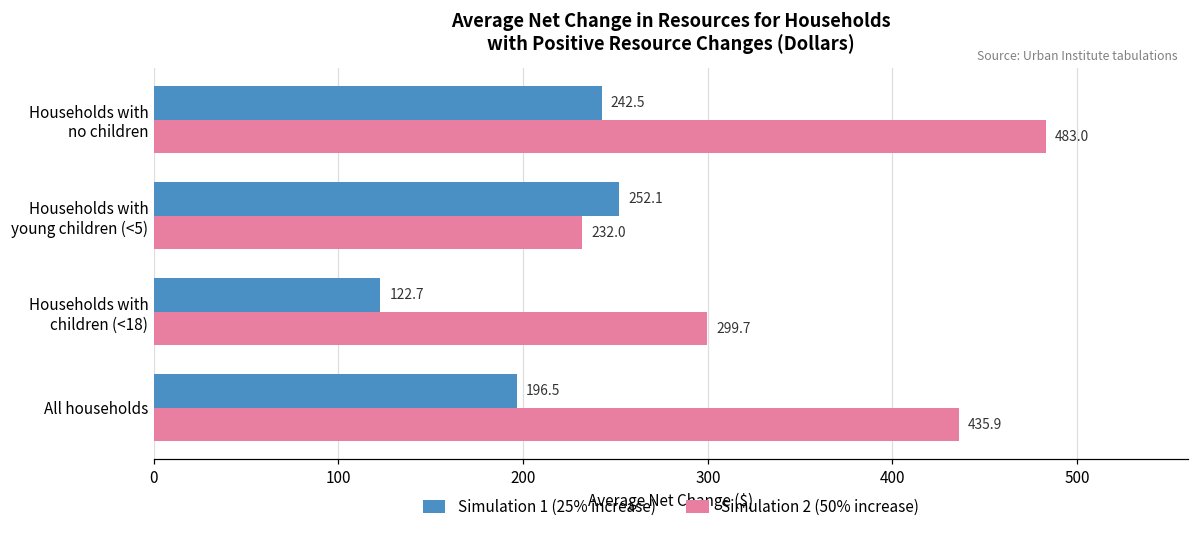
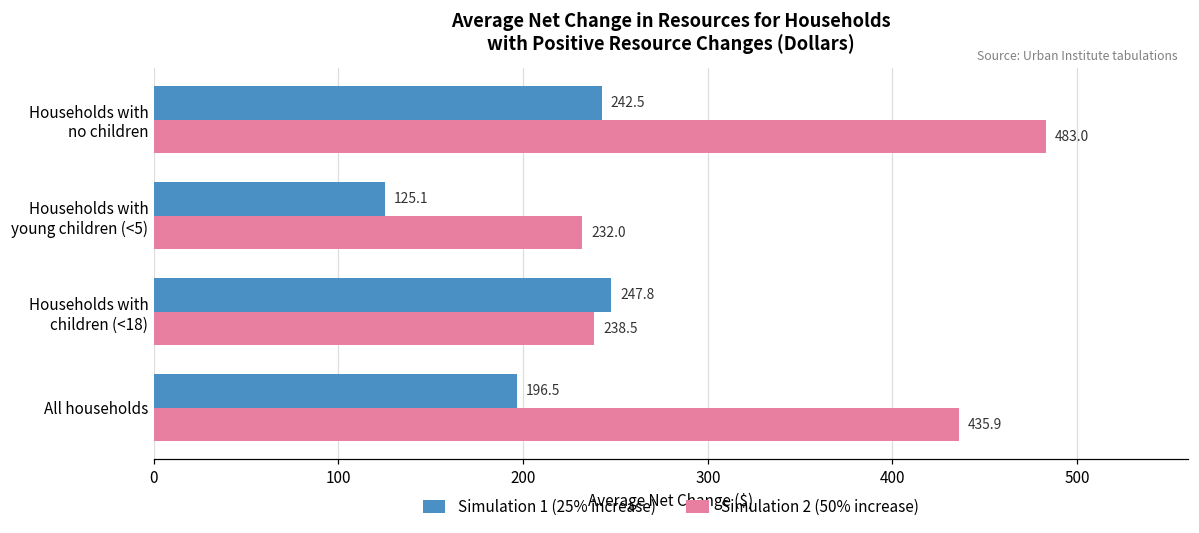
Simulation 1 (25% increase), Households with young children (<5): 252.1 -> 125.1
Simulation 1 (25% increase), Households with children (<18): 122.7 -> 247.8
Simulation 2 (50% increase), Households with children (<18): 299.7 -> 238.5
